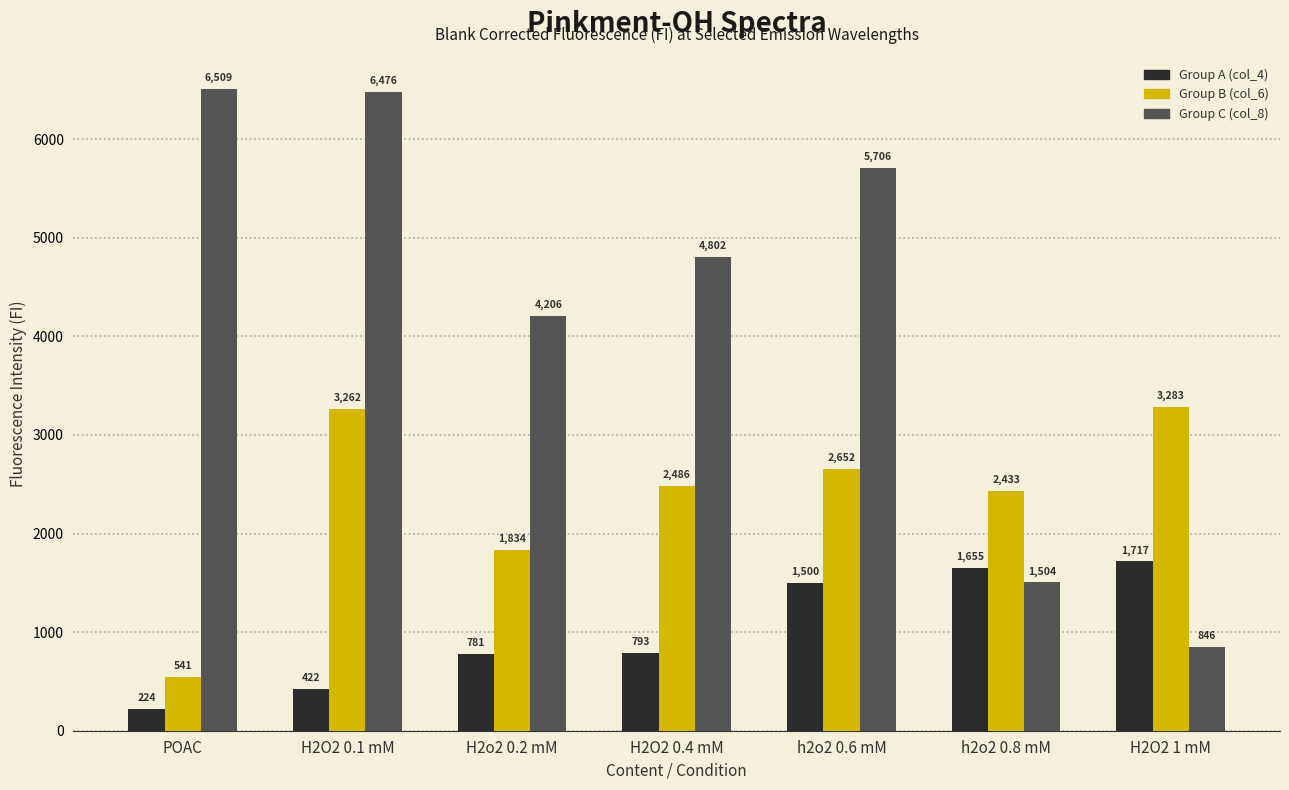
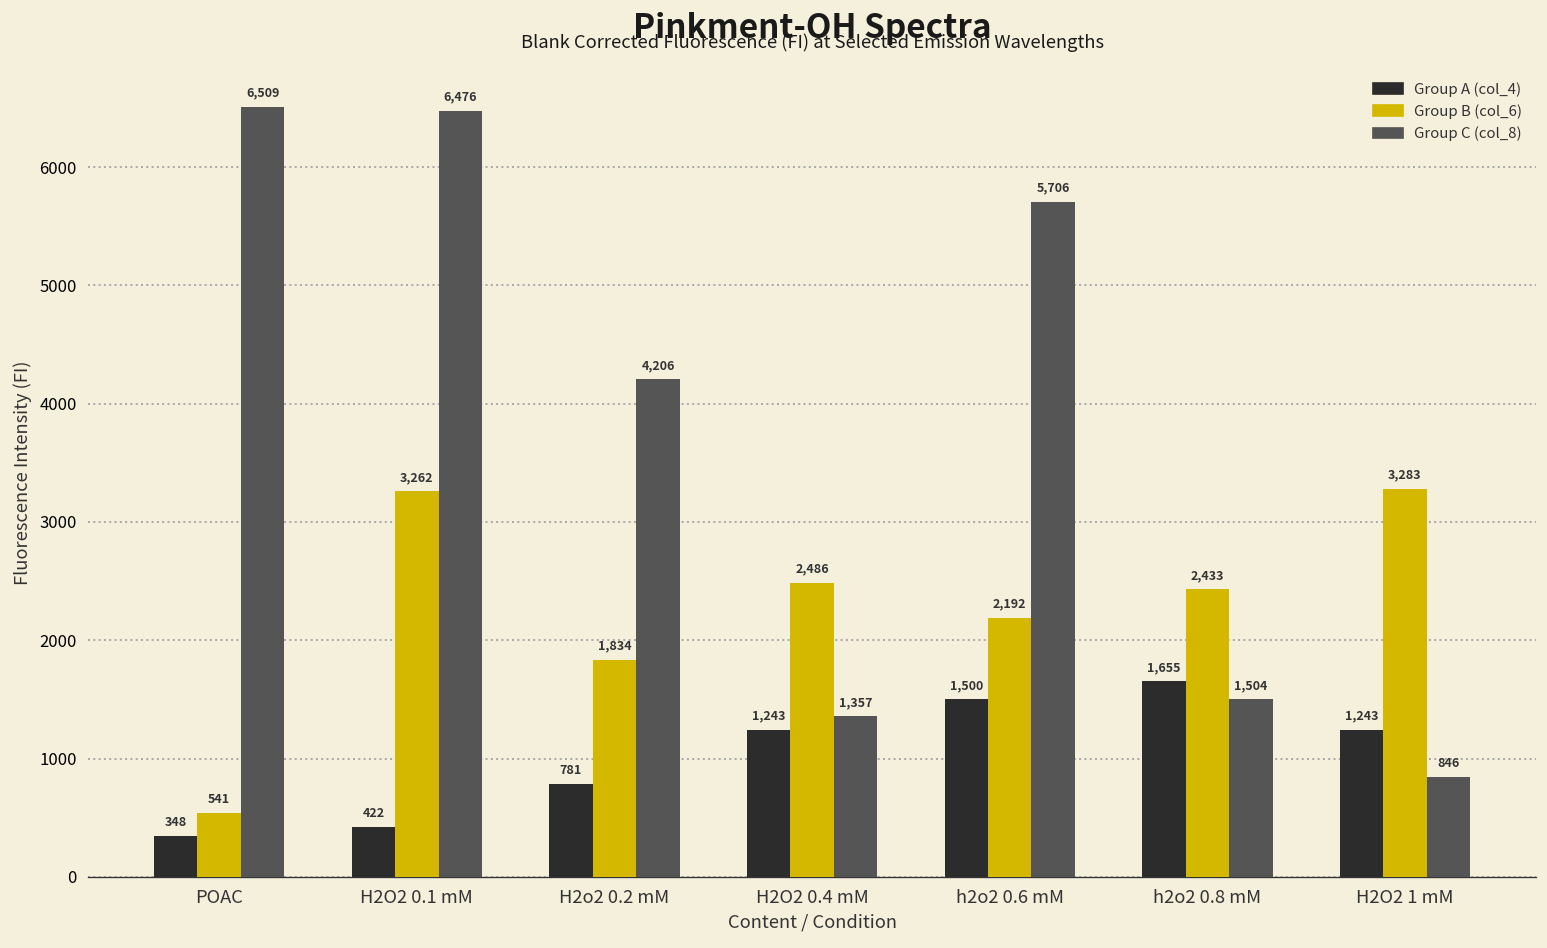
Group A (col_4), POAC: 224 -> 348
Group A (col_4), H2O2 0.4 mM: 793 -> 1,243
Group C (col_8), H2O2 0.4 mM: 4,802 -> 1,357
Group B (col_6), h2o2 0.6 mM: 2,652 -> 2,192
Group A (col_4), H2O2 1 mM: 1,717 -> 1,243
